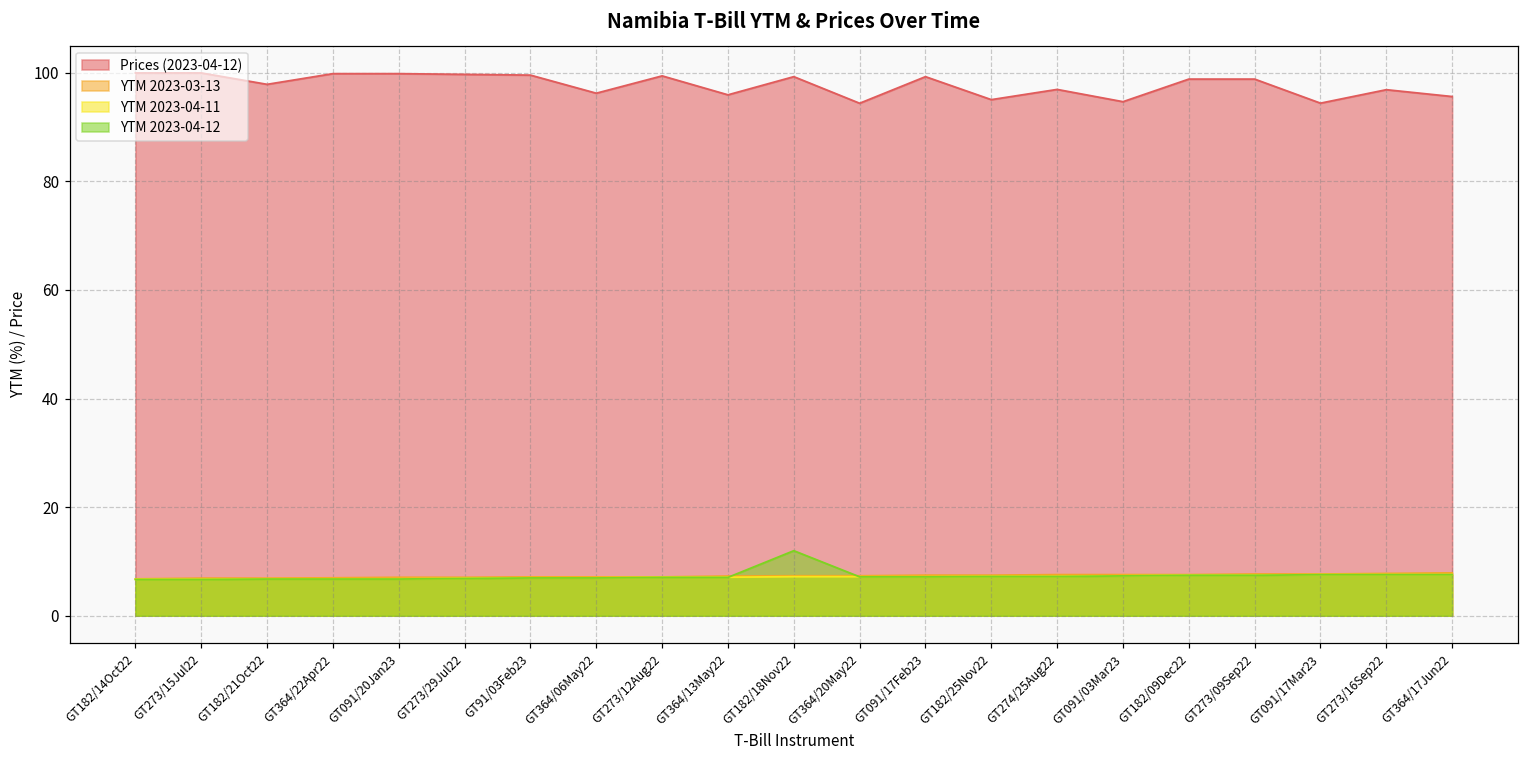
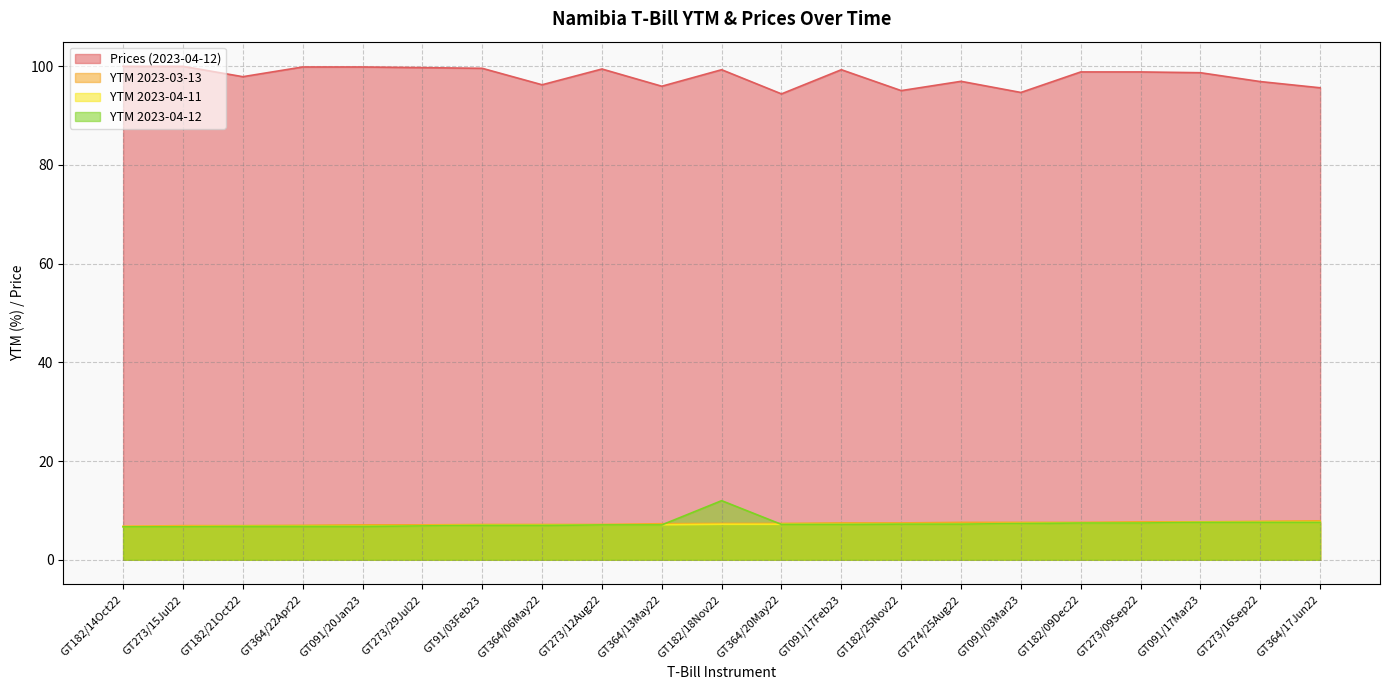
Prices (2023-04-12), GT091/17Mar23: 94 -> 99
